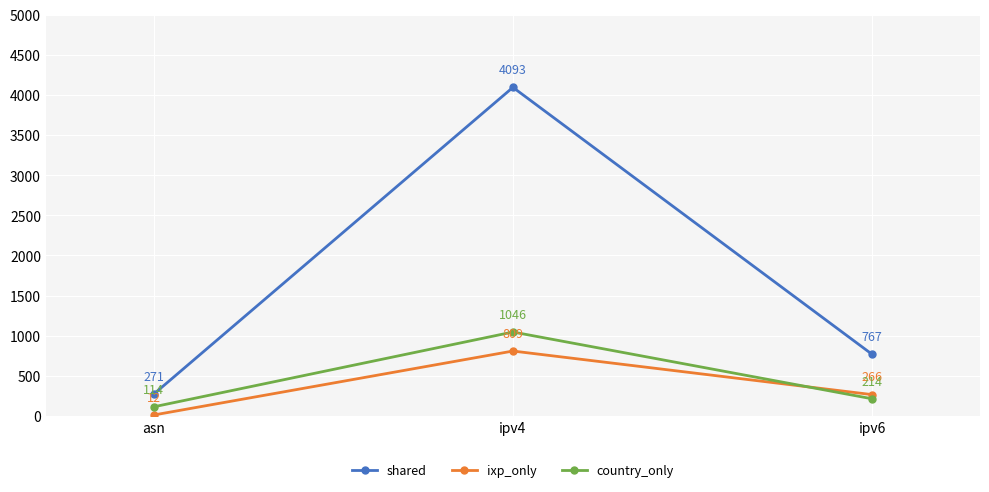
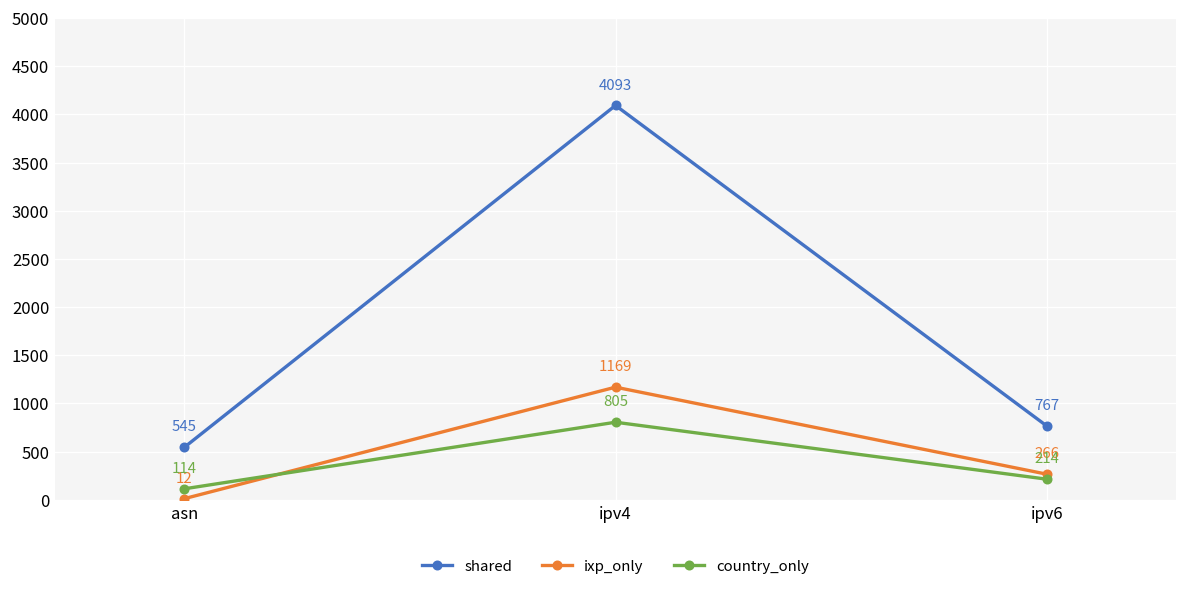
shared, asn: 271 -> 545
ixp_only, ipv4: 809 -> 1169
country_only, ipv4: 1046 -> 805
